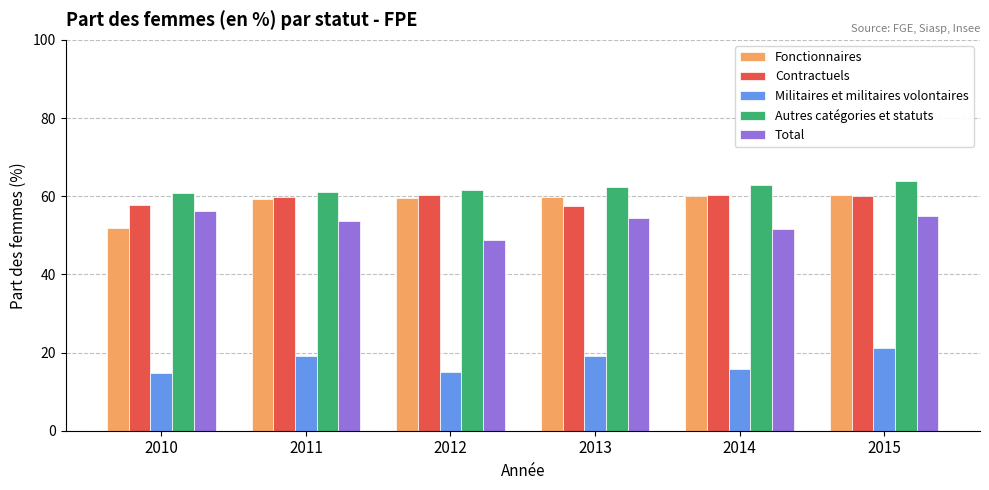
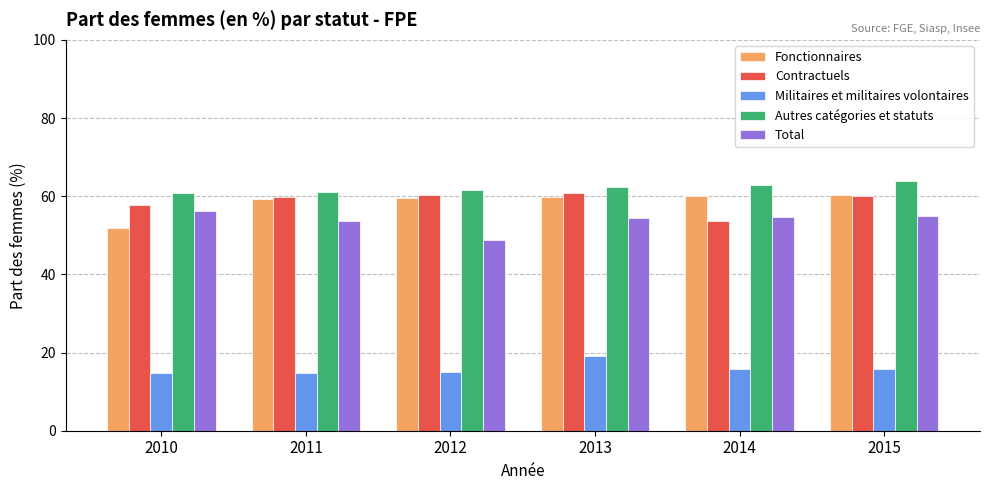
Militaires et militaires volontaires, 2011: 19 -> 15
Contractuels, 2013: 58 -> 61
Contractuels, 2014: 60 -> 54
Total, 2014: 52 -> 55
Militaires et militaires volontaires, 2015: 21 -> 16
